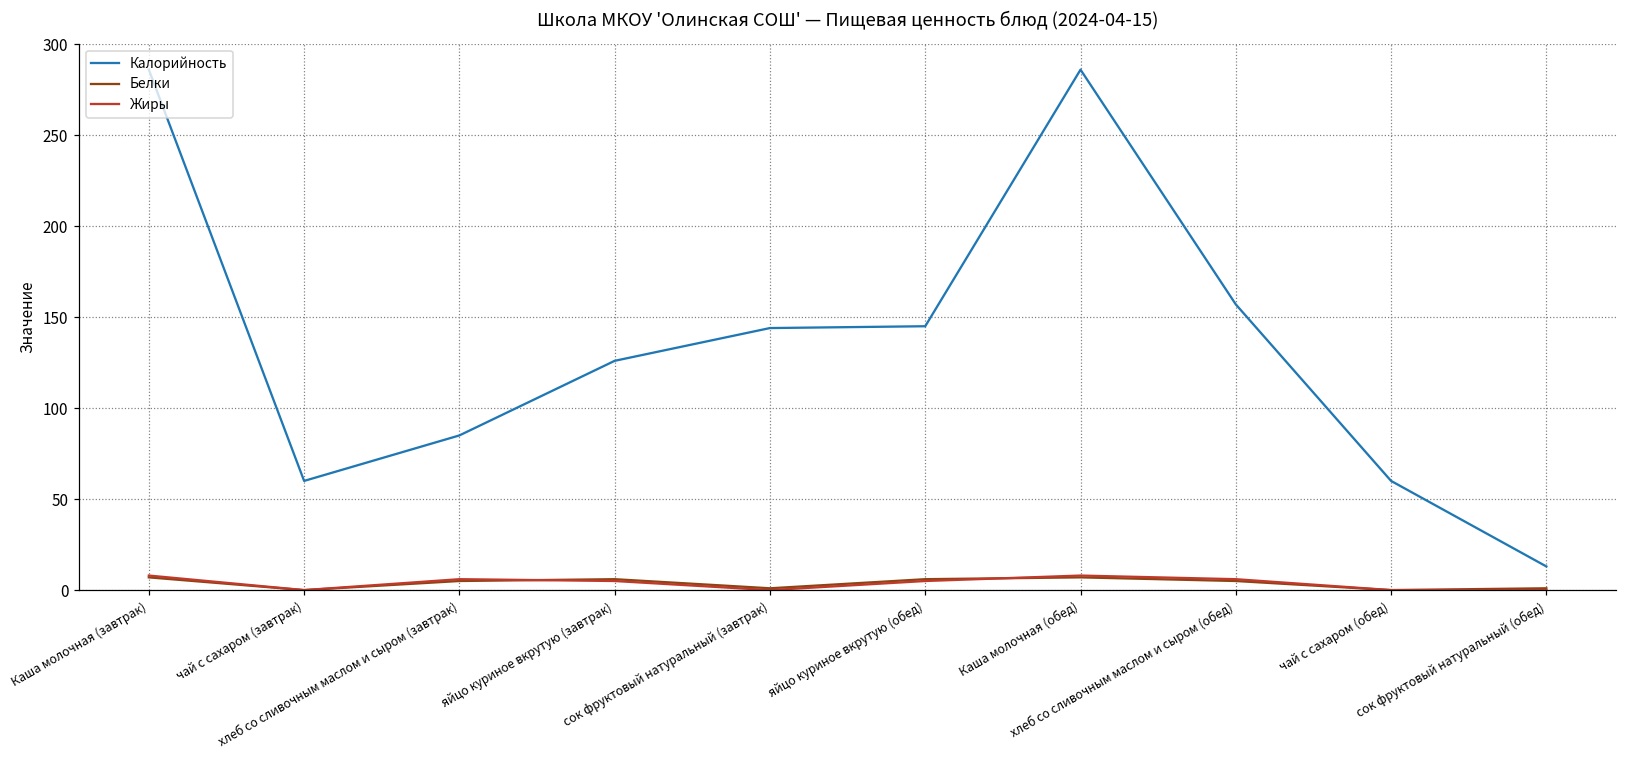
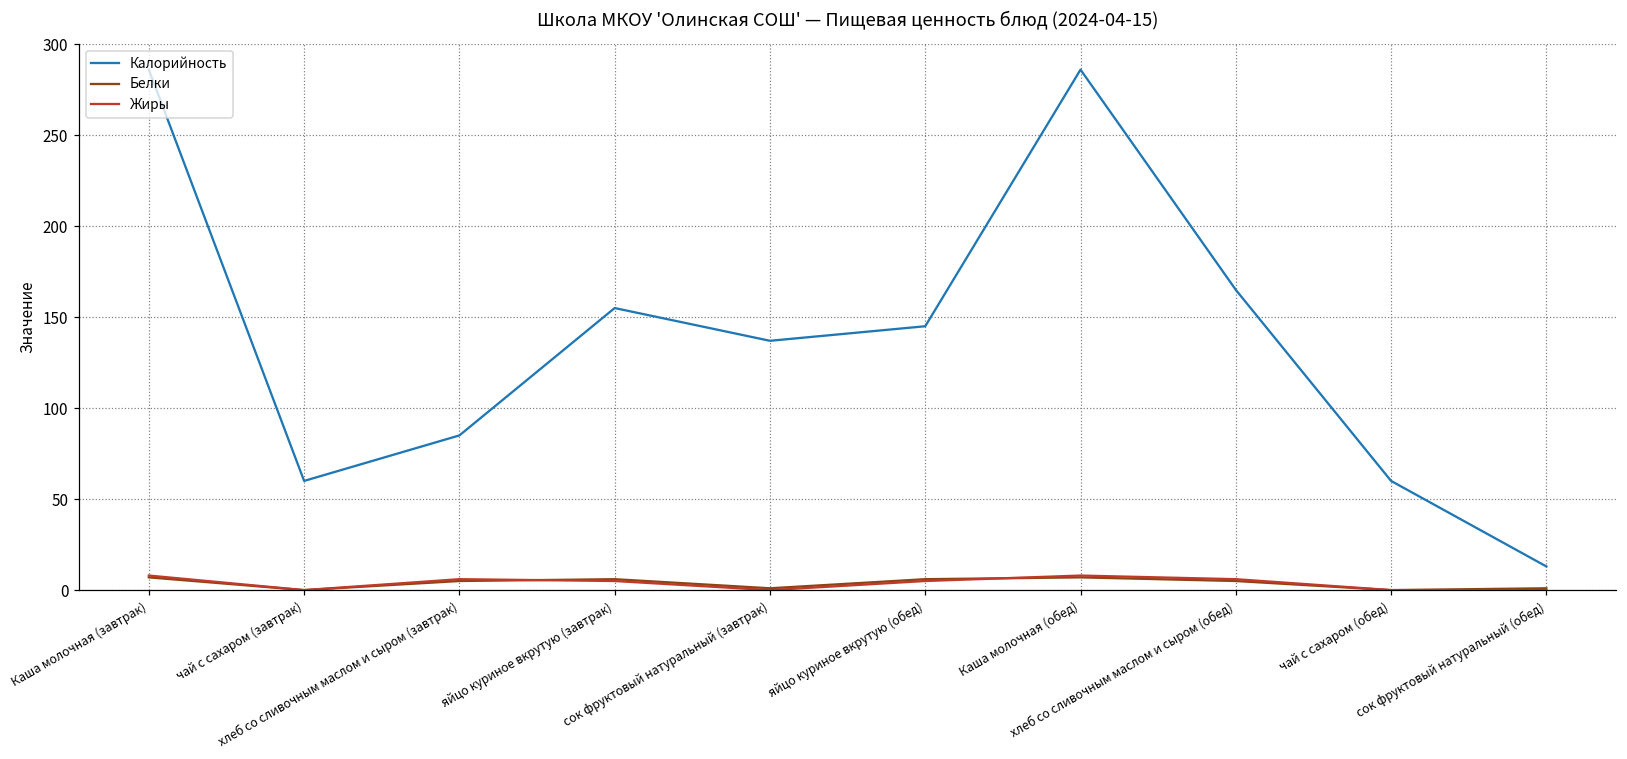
Калорийность, яйцо куриное вкрутую (завтрак): 126 -> 155
Калорийность, сок фруктовый натуральный (завтрак): 144 -> 137
Калорийность, хлеб со сливочным маслом и сыром (обед): 157 -> 165
